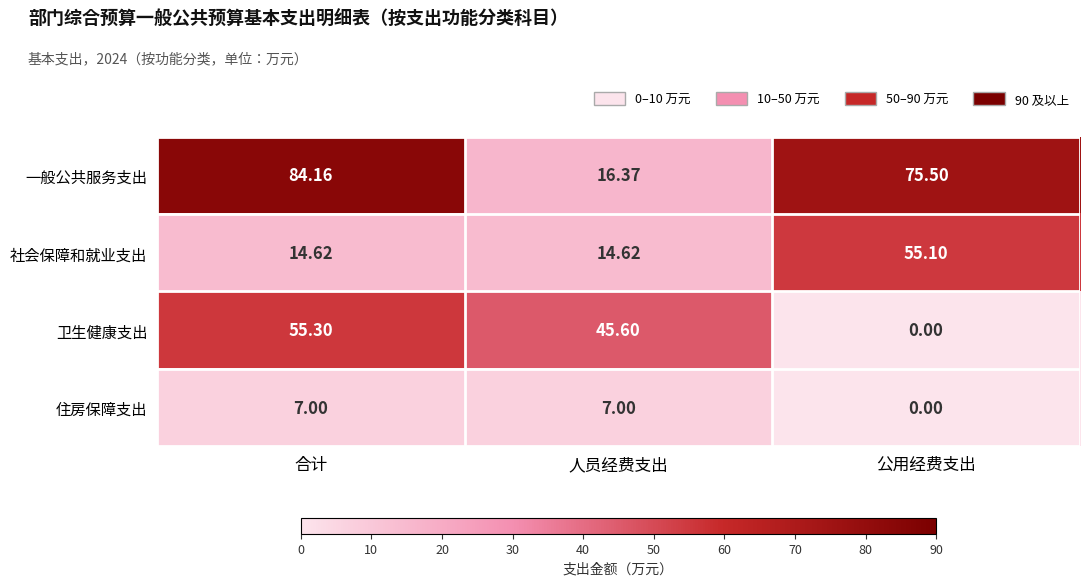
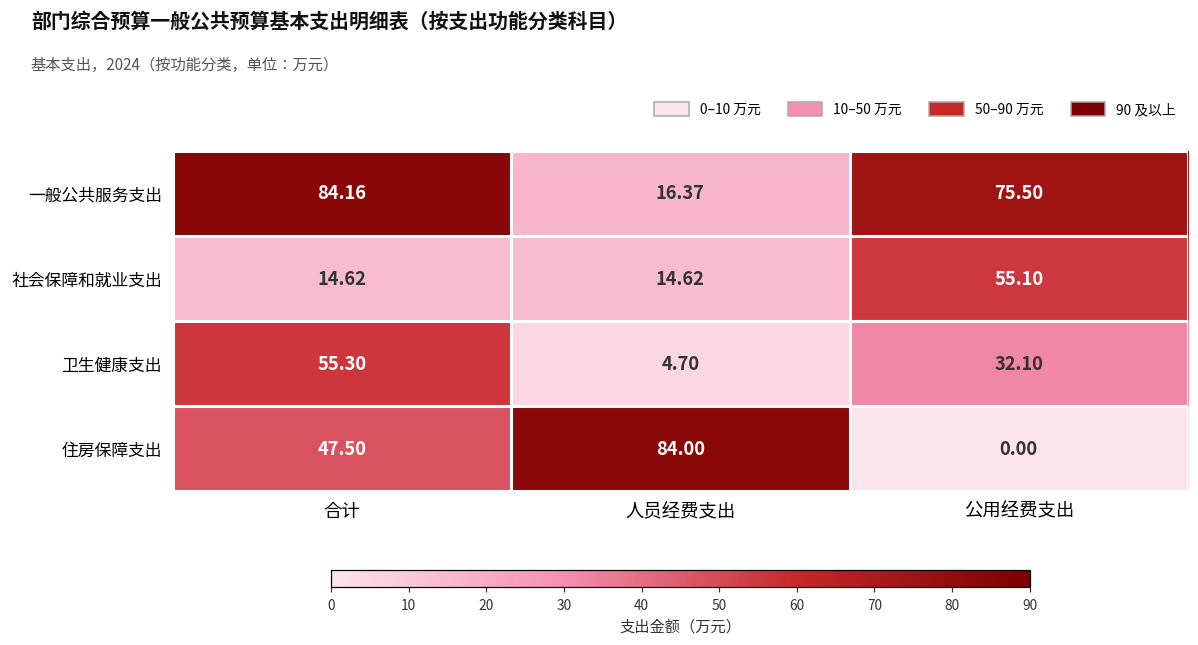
卫生健康支出, 人员经费支出: 45.60 -> 4.70
卫生健康支出, 公用经费支出: 0.00 -> 32.10
住房保障支出, 合计: 7.00 -> 47.50
住房保障支出, 人员经费支出: 7.00 -> 84.00
